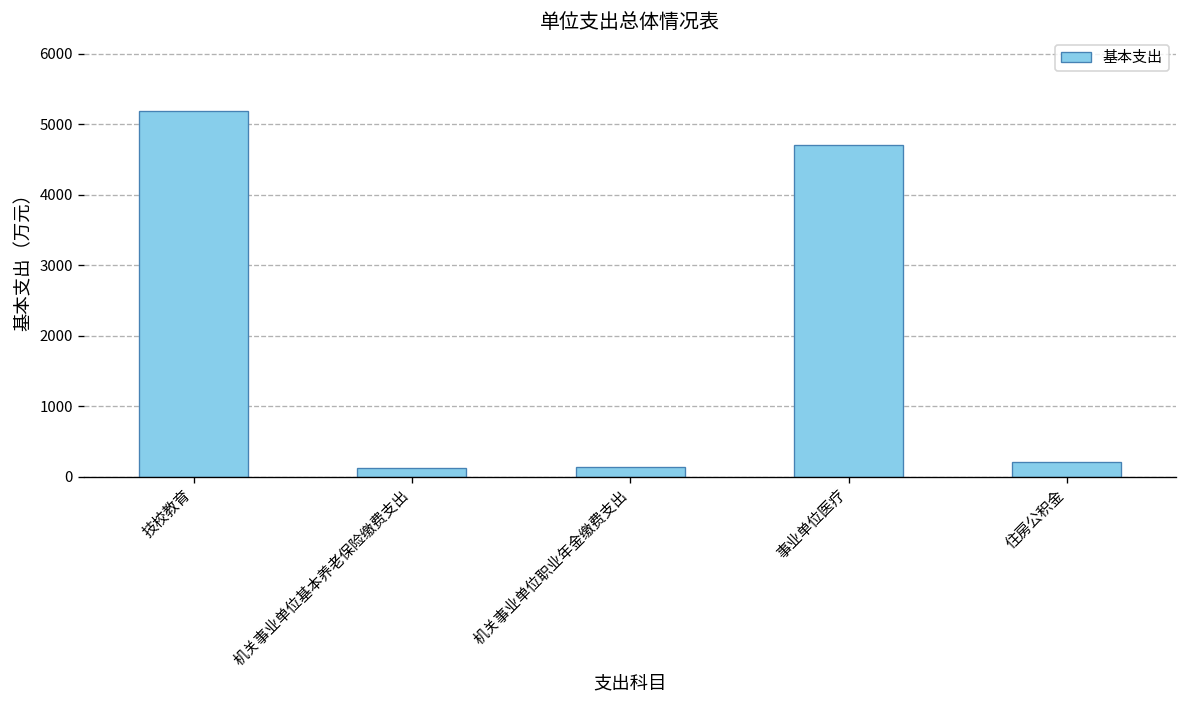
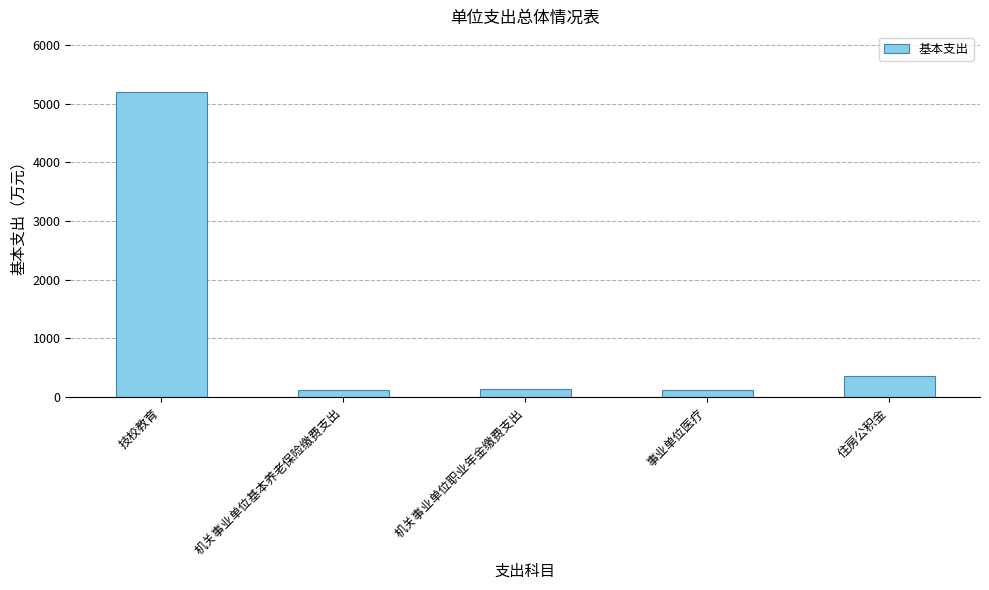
事业单位医疗: 4700 -> 100
住房公积金: 200 -> 400
